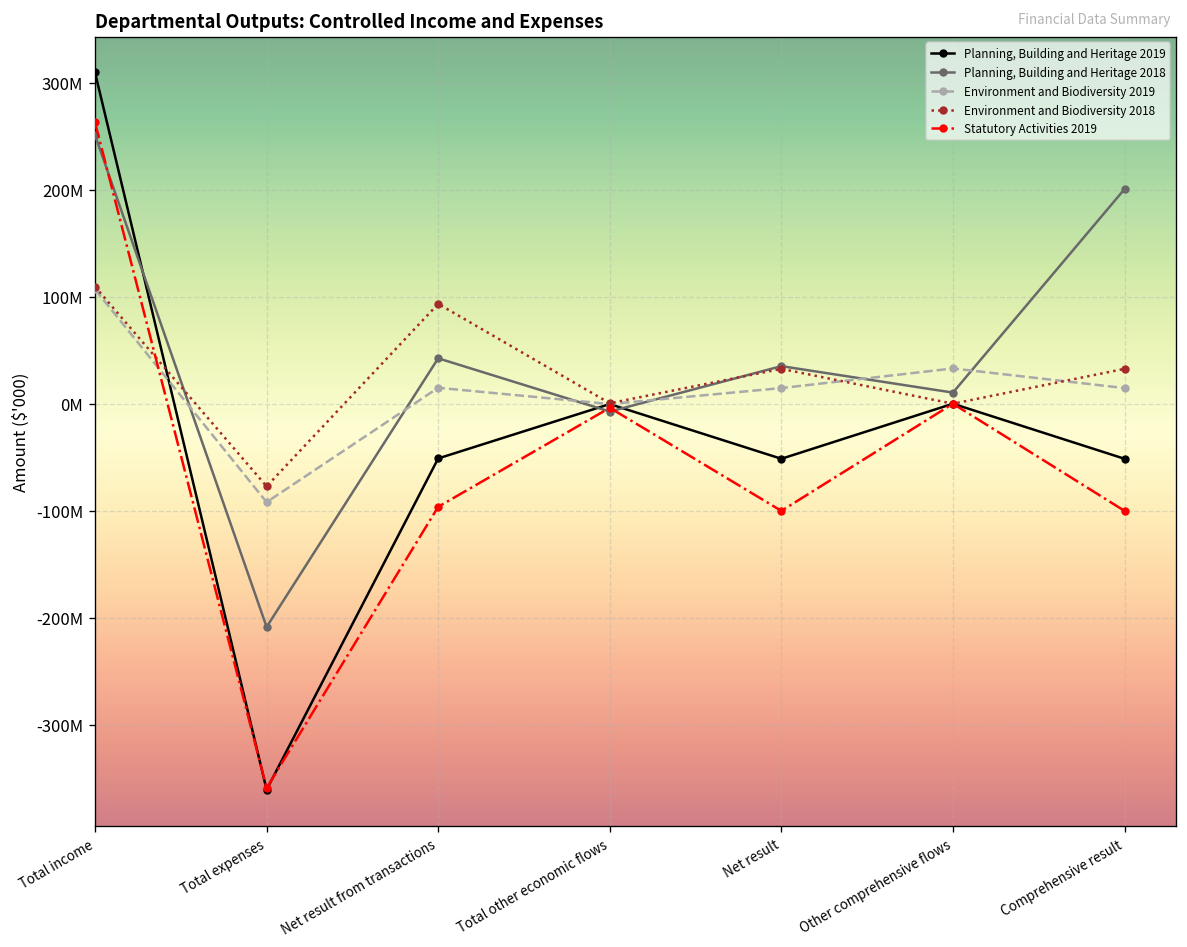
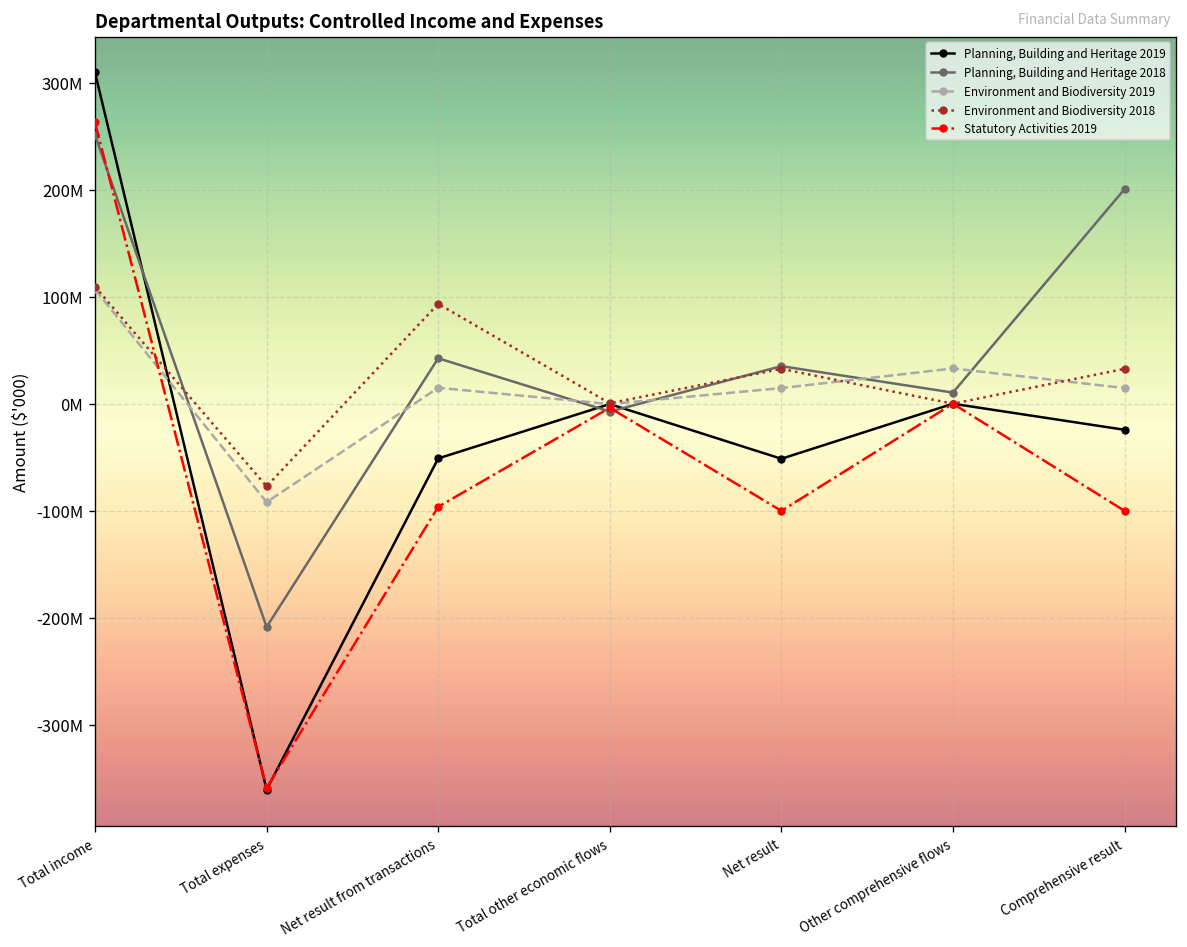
Planning, Building and Heritage 2019, Comprehensive result: -50000000 -> -20000000
